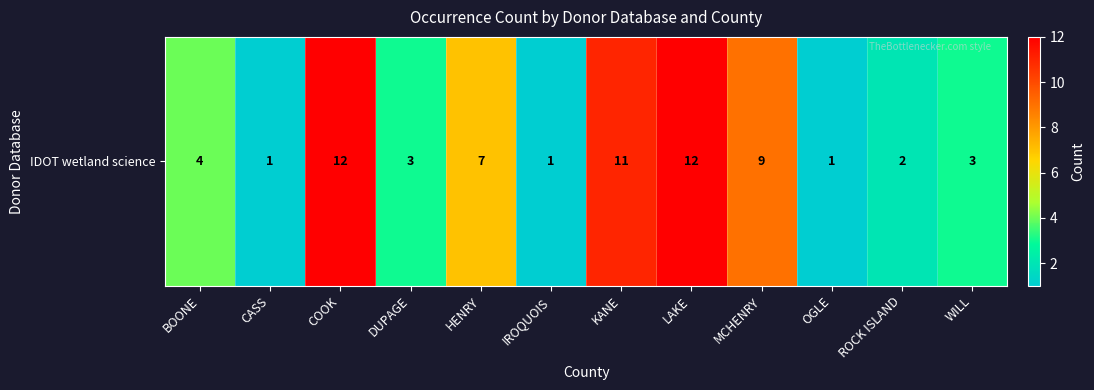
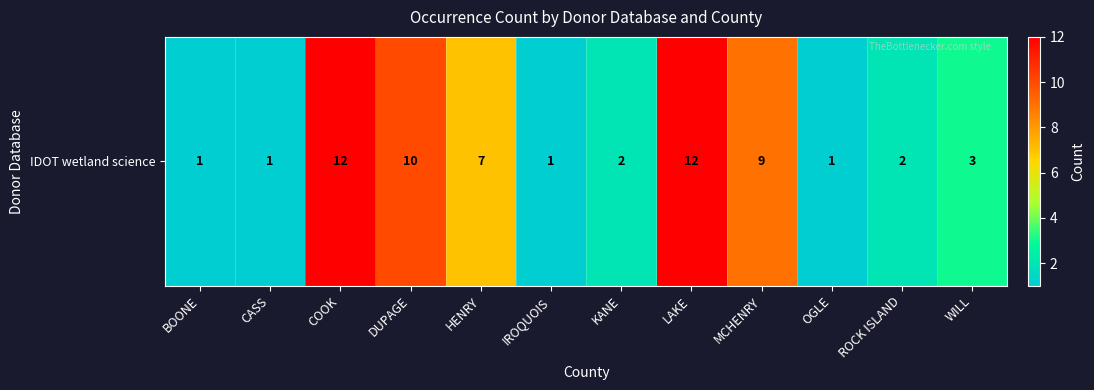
IDOT wetland science, BOONE: 4 -> 1
IDOT wetland science, DUPAGE: 3 -> 10
IDOT wetland science, KANE: 11 -> 2
